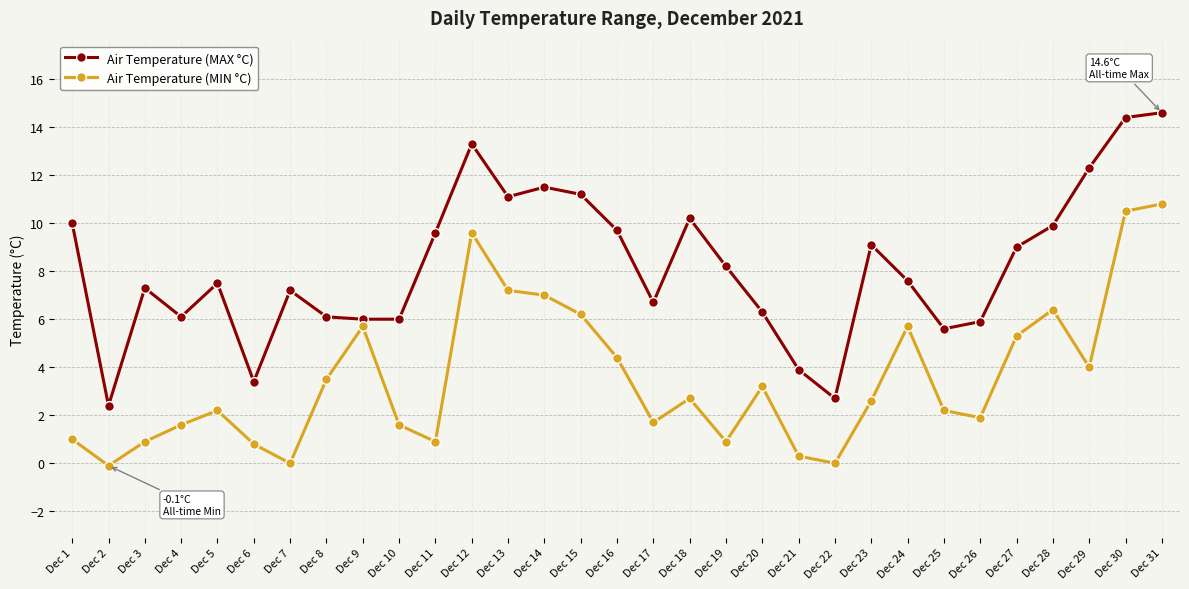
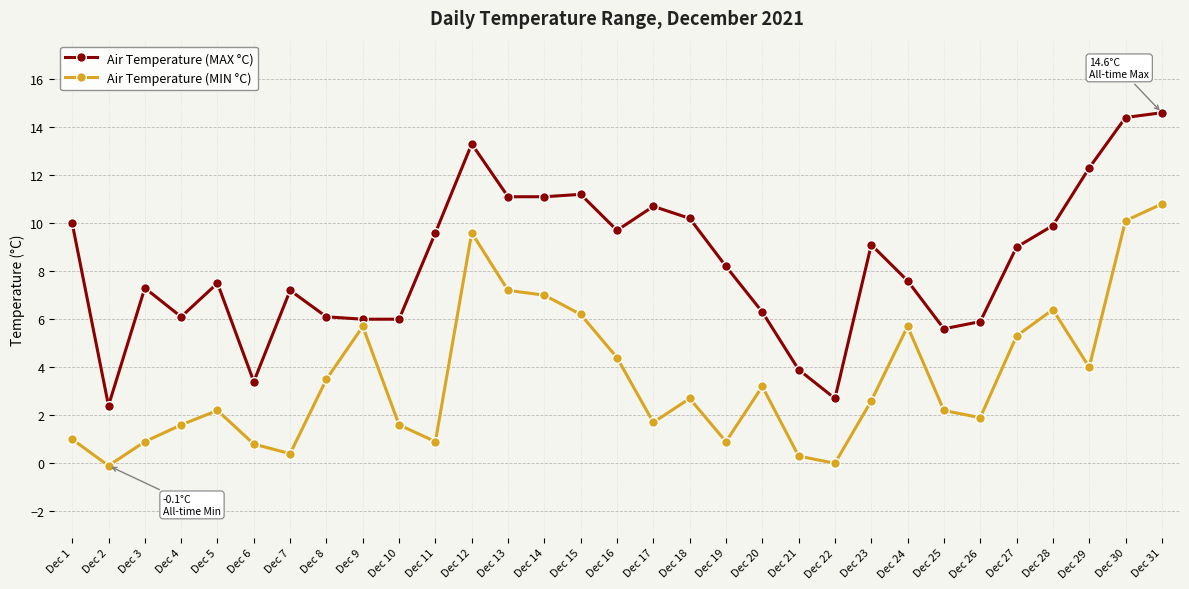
Air Temperature (MIN °C), Dec 7: 0.0 -> 0.4
Air Temperature (MAX °C), Dec 14: 11.5 -> 11.1
Air Temperature (MAX °C), Dec 17: 6.7 -> 10.7
Air Temperature (MIN °C), Dec 30: 10.5 -> 10.1
